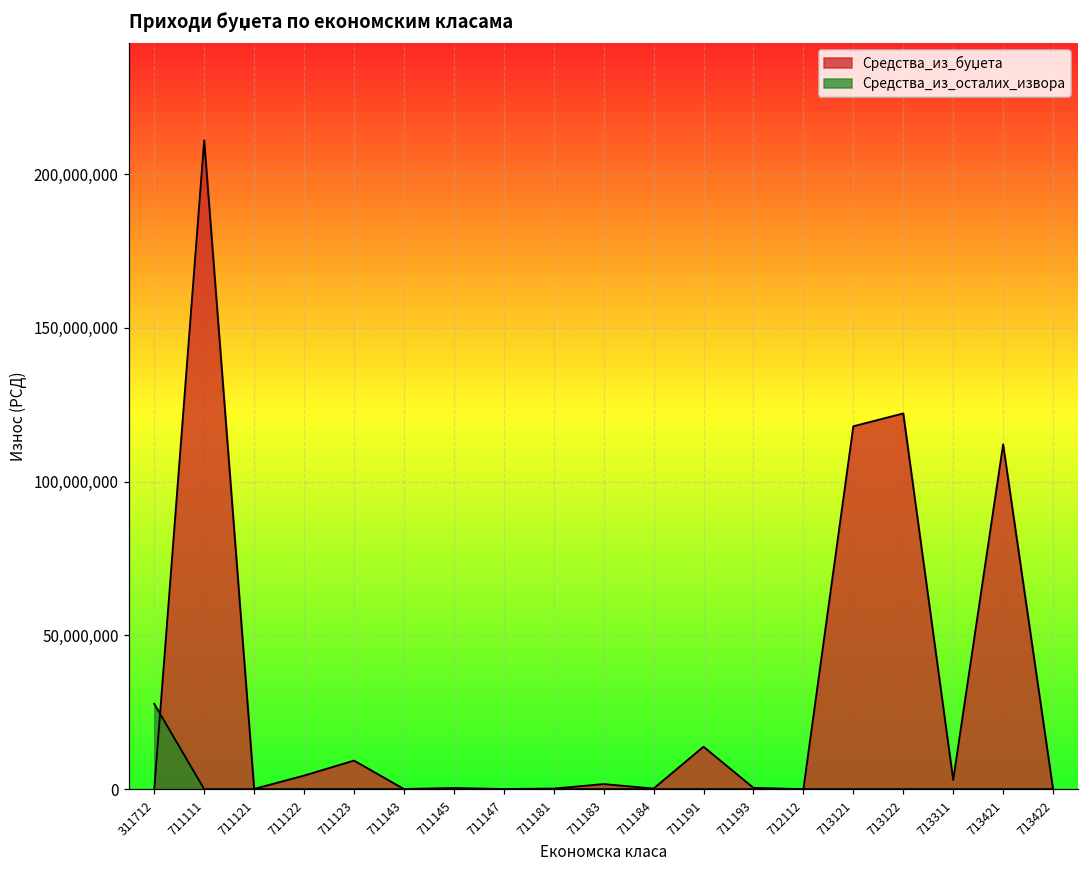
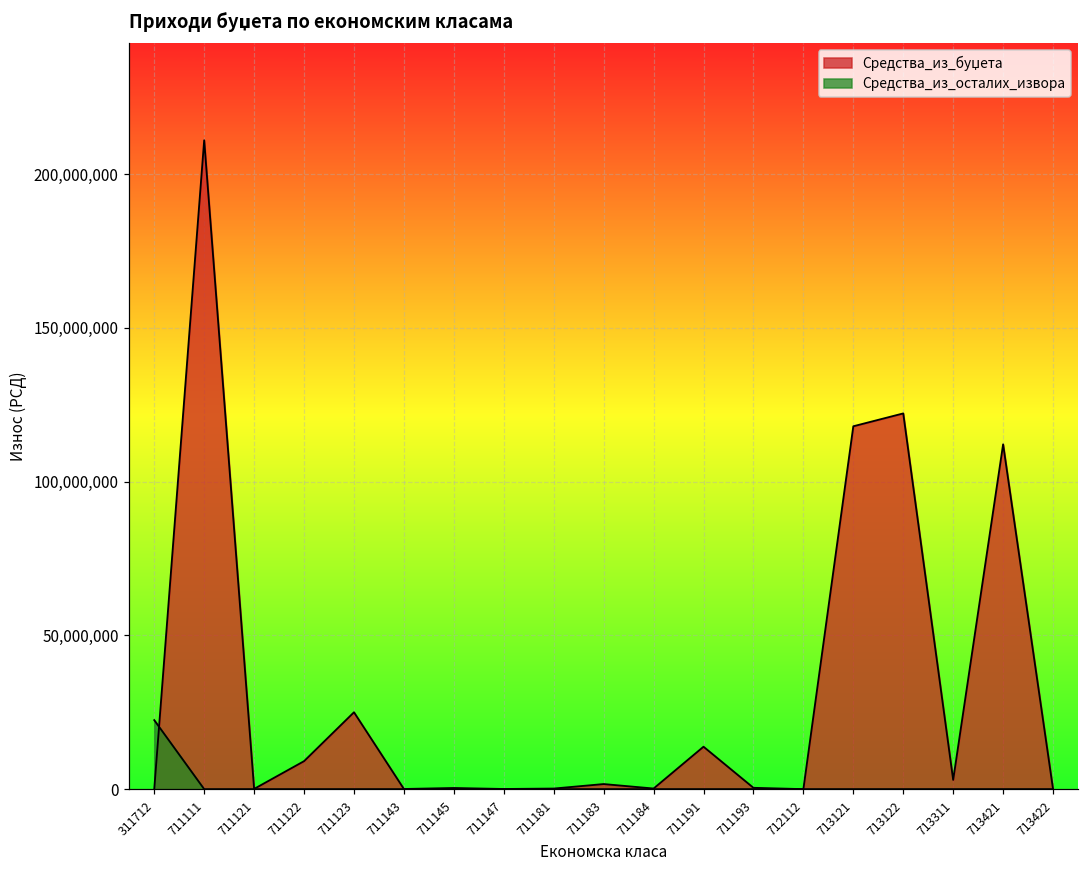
Средства_из_осталих_извора, 311712: 28,000,000 -> 22,000,000
Средства_из_буџета, 711122: 4,000,000 -> 9,000,000
Средства_из_буџета, 711123: 9,000,000 -> 25,000,000
